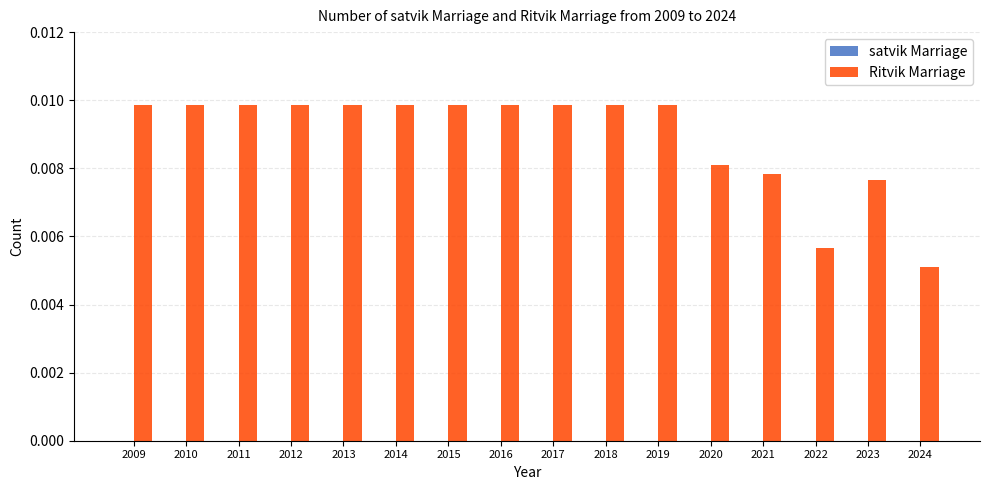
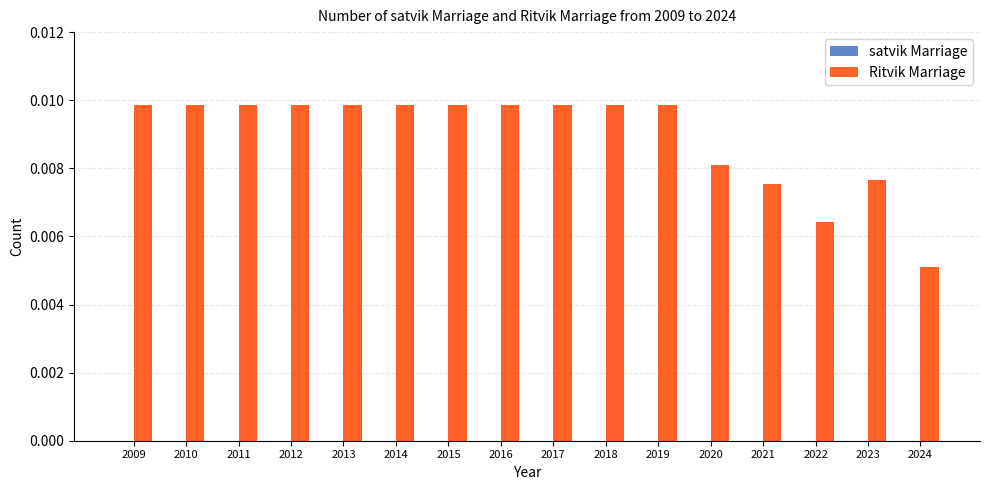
Ritvik Marriage, 2021: 0.0078 -> 0.0075
Ritvik Marriage, 2022: 0.0057 -> 0.0064
